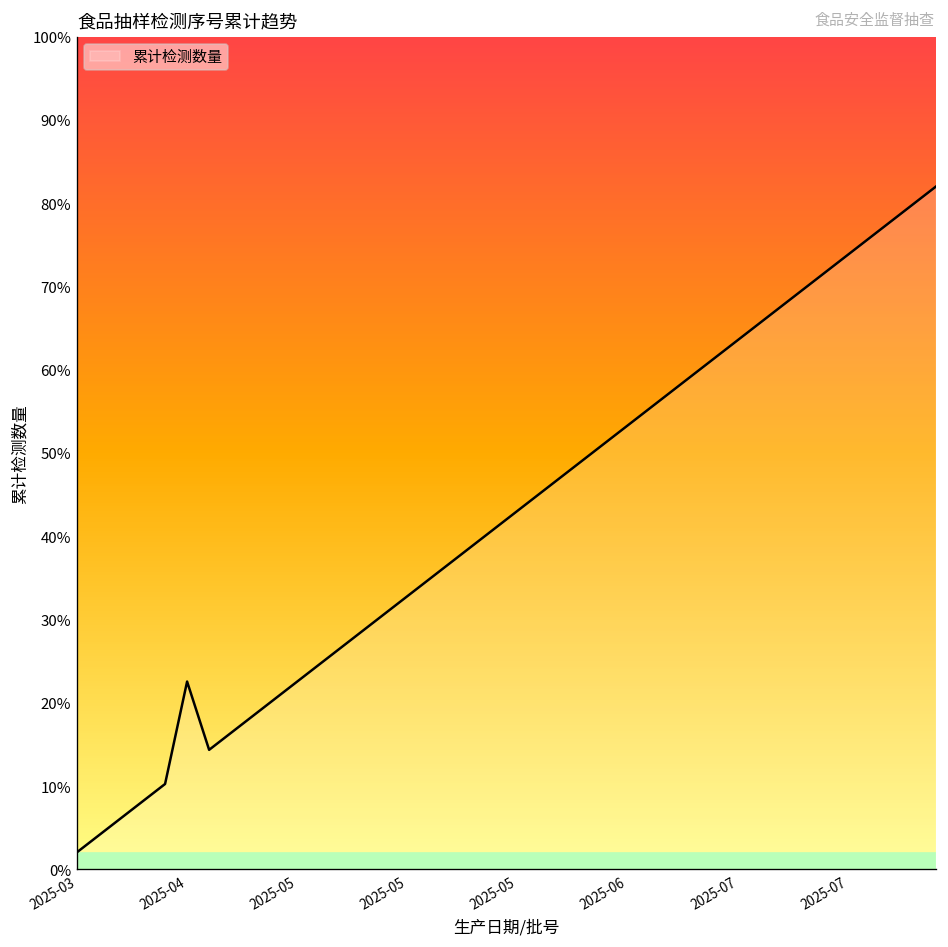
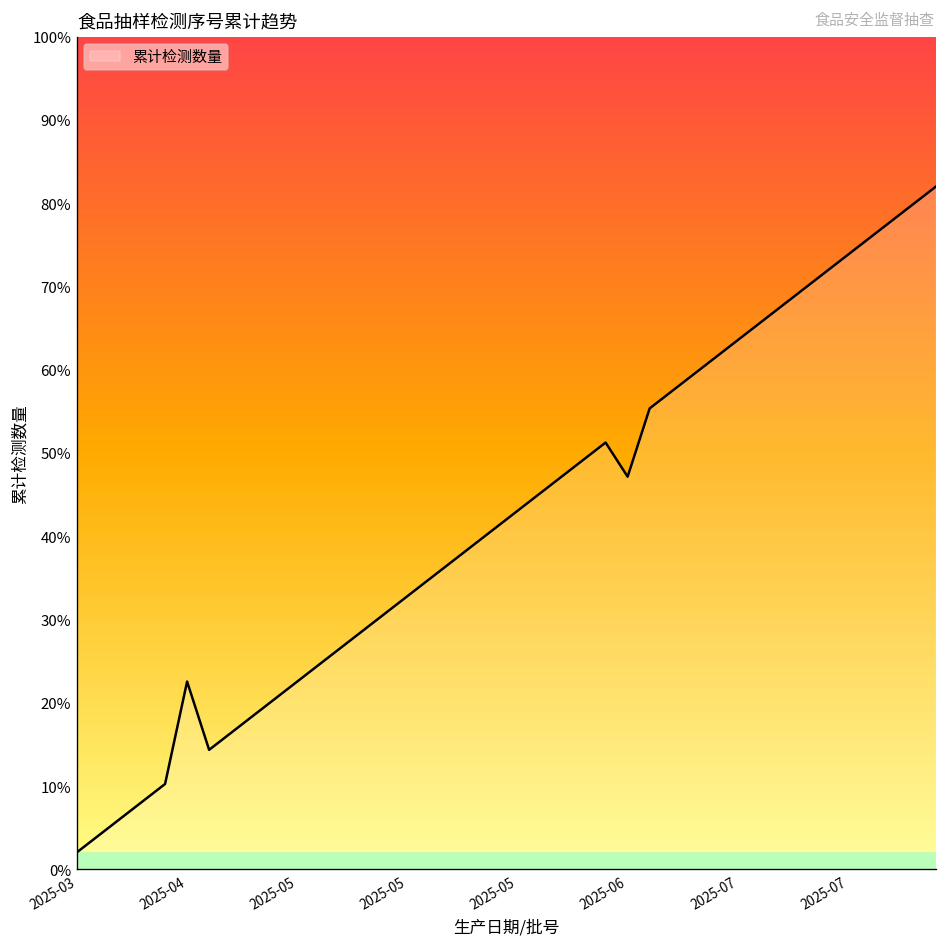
2025-06: 53% -> 47%
